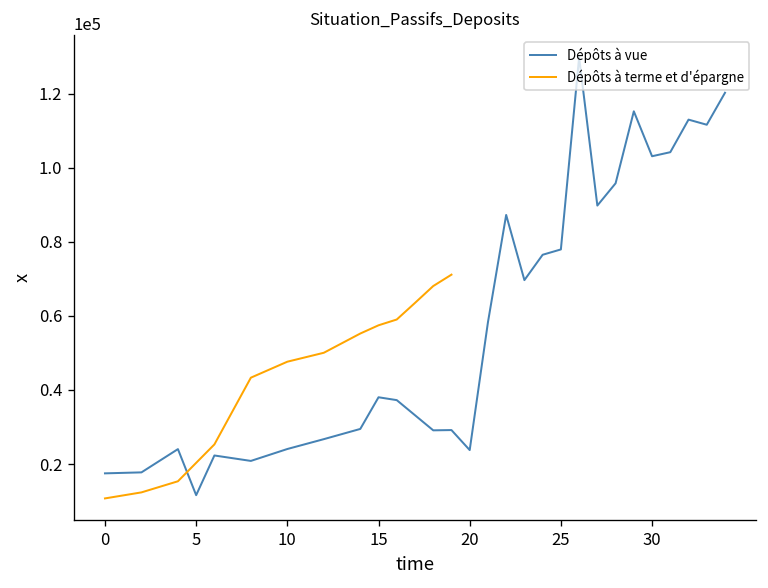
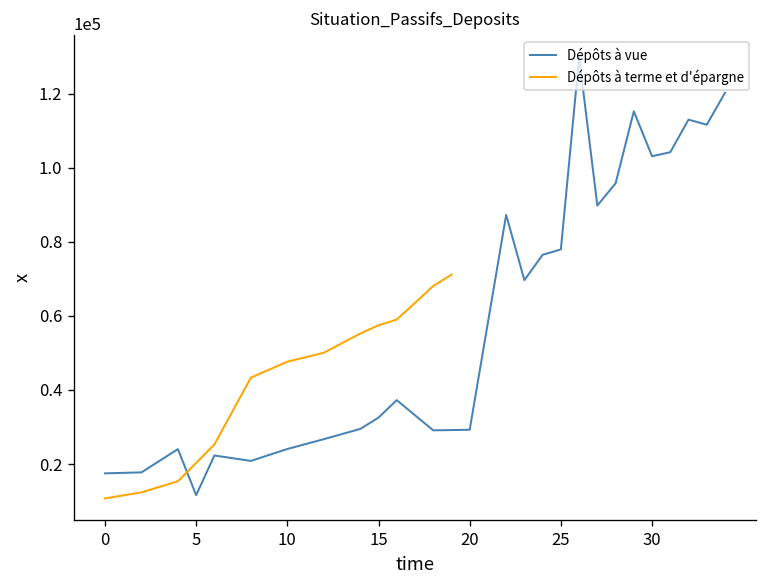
Dépôts à vue, 15: 38000 -> 33000
Dépôts à vue, 20: 24000 -> 29000
